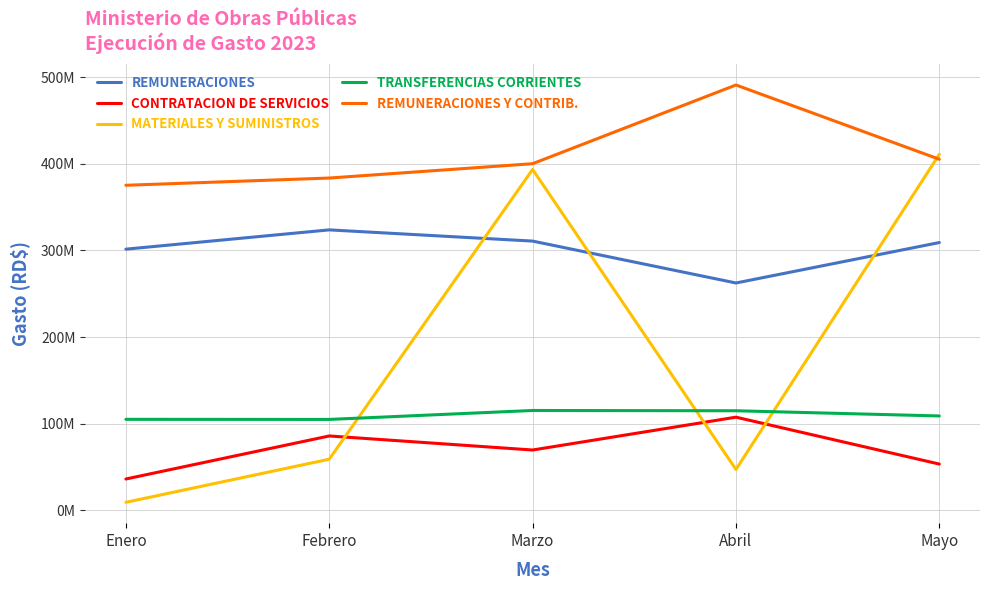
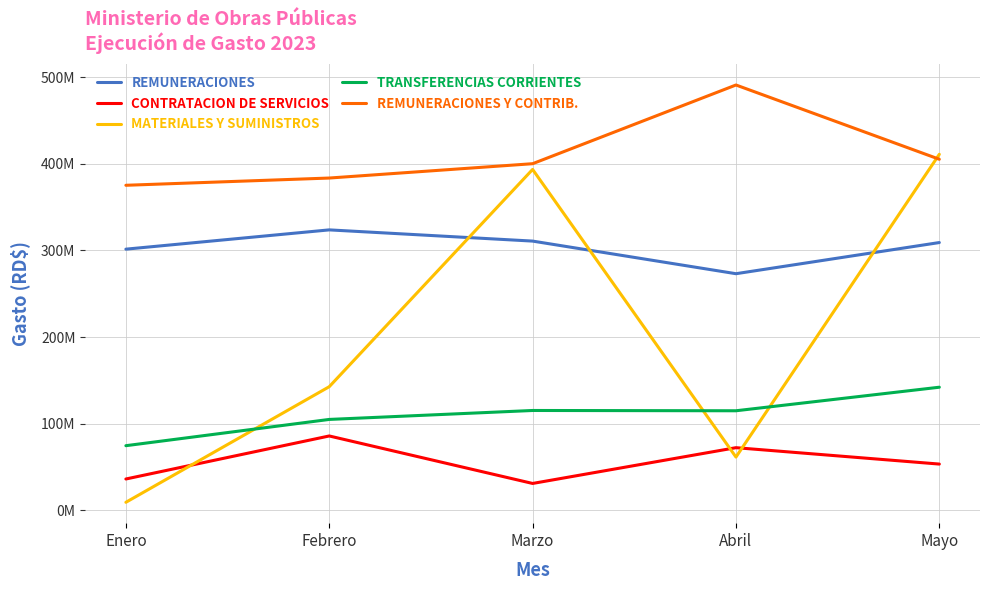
TRANSFERENCIAS CORRIENTES, Enero: 110000000 -> 70000000
MATERIALES Y SUMINISTROS, Febrero: 60000000 -> 140000000
CONTRATACION DE SERVICIOS, Marzo: 70000000 -> 30000000
REMUNERACIONES, Abril: 260000000 -> 270000000
CONTRATACION DE SERVICIOS, Abril: 110000000 -> 70000000
MATERIALES Y SUMINISTROS, Abril: 50000000 -> 60000000
TRANSFERENCIAS CORRIENTES, Mayo: 110000000 -> 140000000
